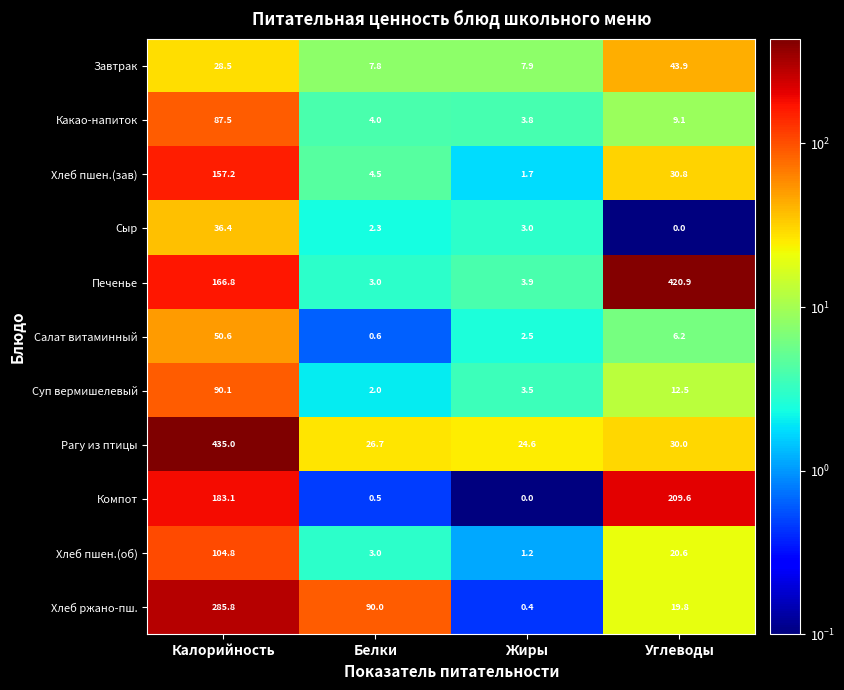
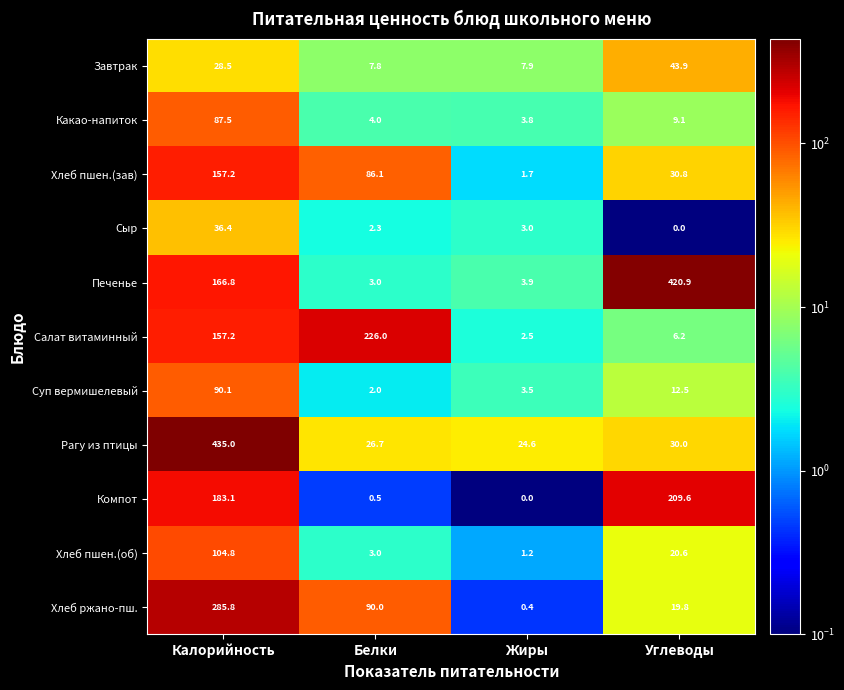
Хлеб пшен.(зав), Белки: 4.5 -> 86.1
Салат витаминный, Калорийность: 50.6 -> 157.2
Салат витаминный, Белки: 0.6 -> 226.0
